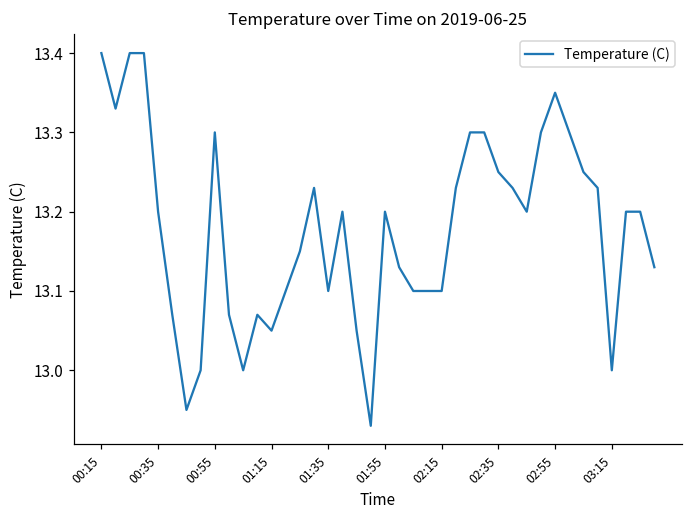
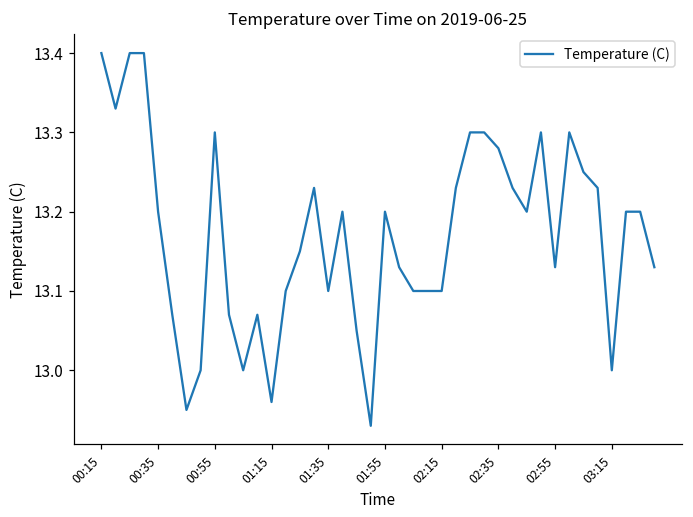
01:15: 13.05 -> 12.96
02:35: 13.25 -> 13.28
02:55: 13.35 -> 13.13
